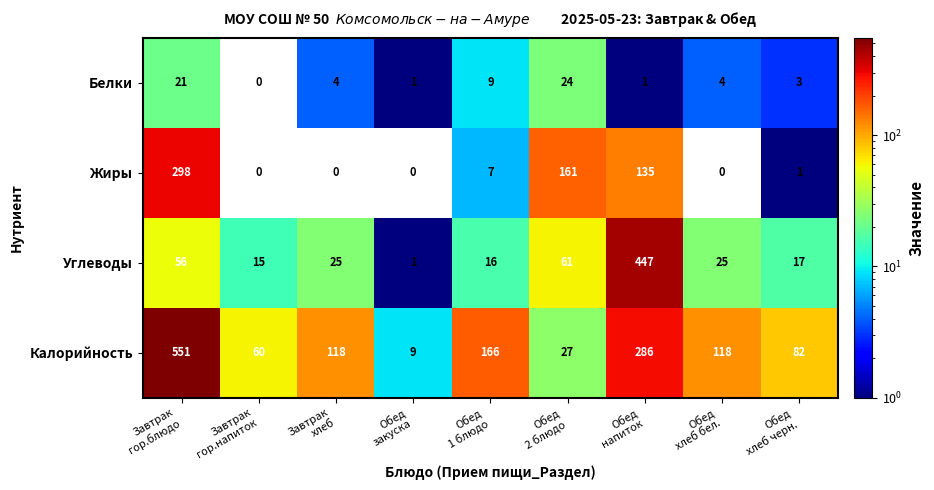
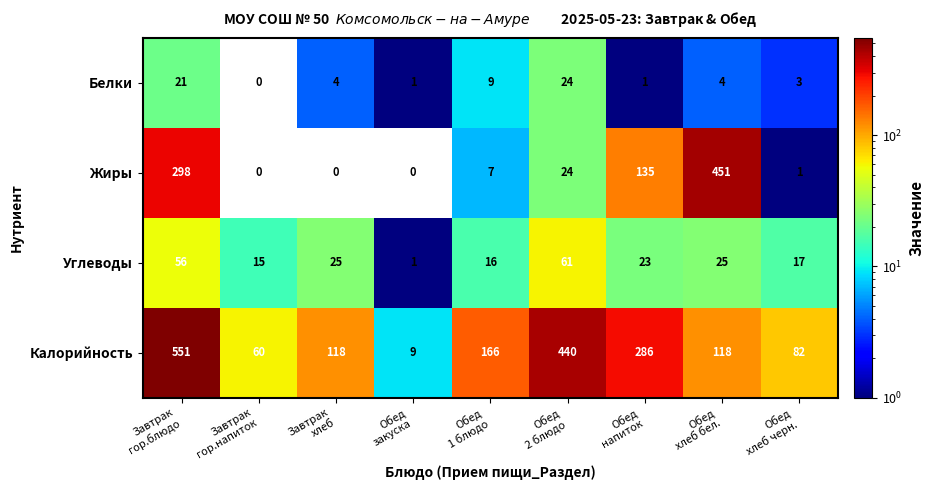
Жиры, Обед 2 блюдо: 161 -> 24
Жиры, Обед хлеб бел.: 0 -> 451
Углеводы, Обед напиток: 447 -> 23
Калорийность, Обед 2 блюдо: 27 -> 440
